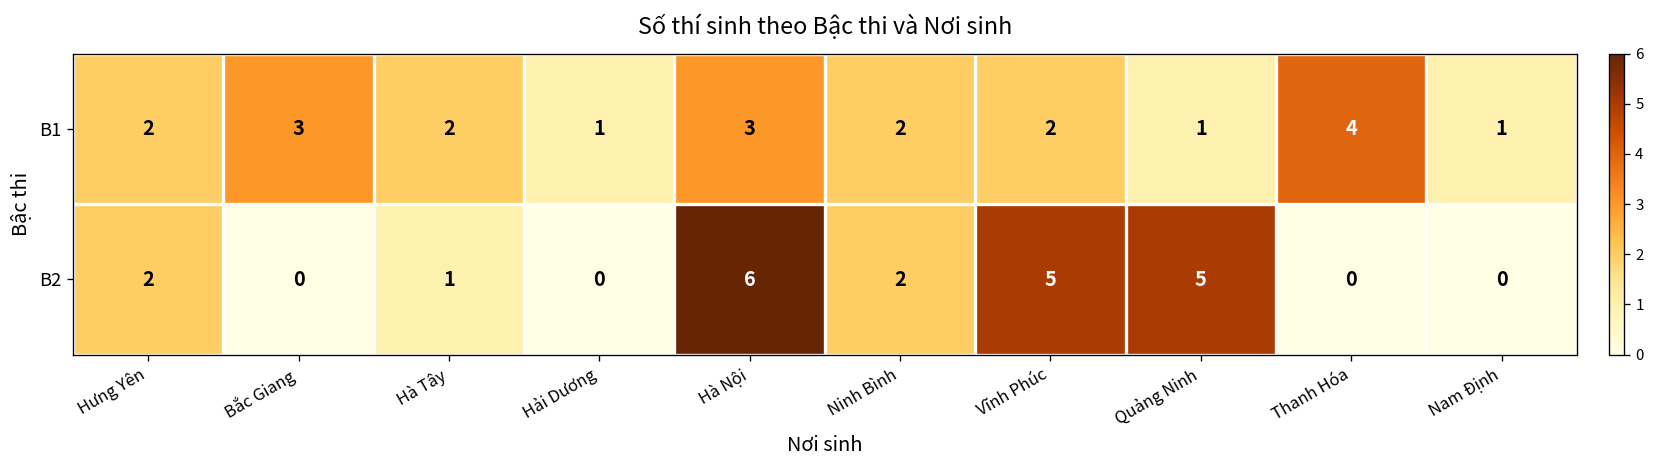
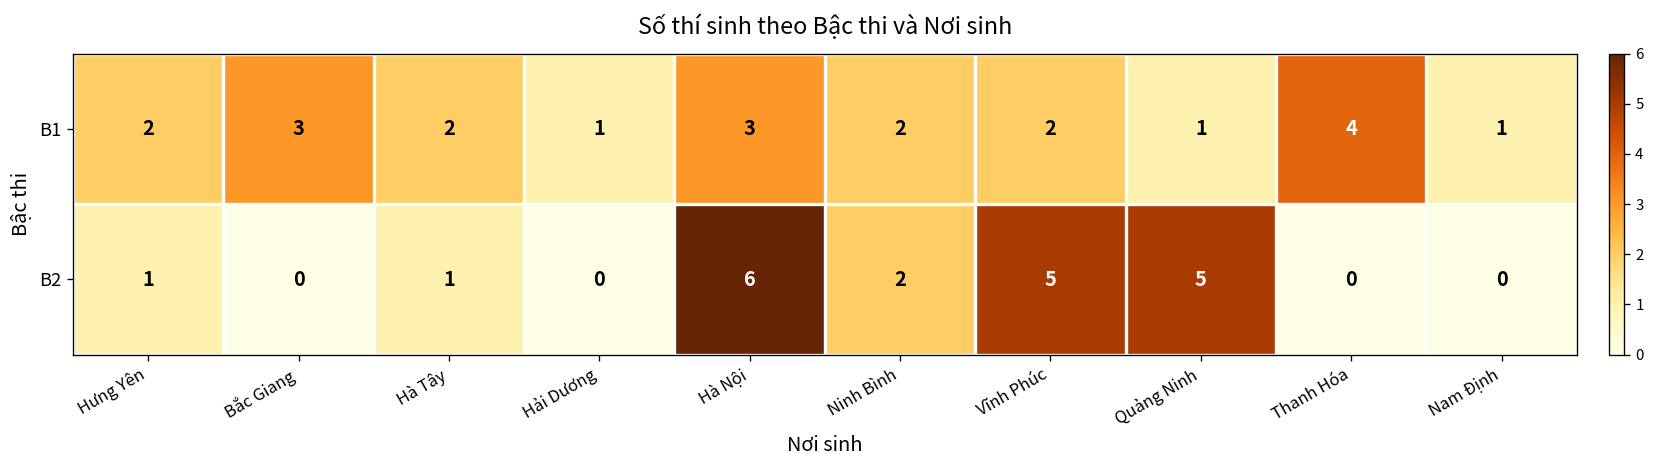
B2, Hưng Yên: 2 -> 1
